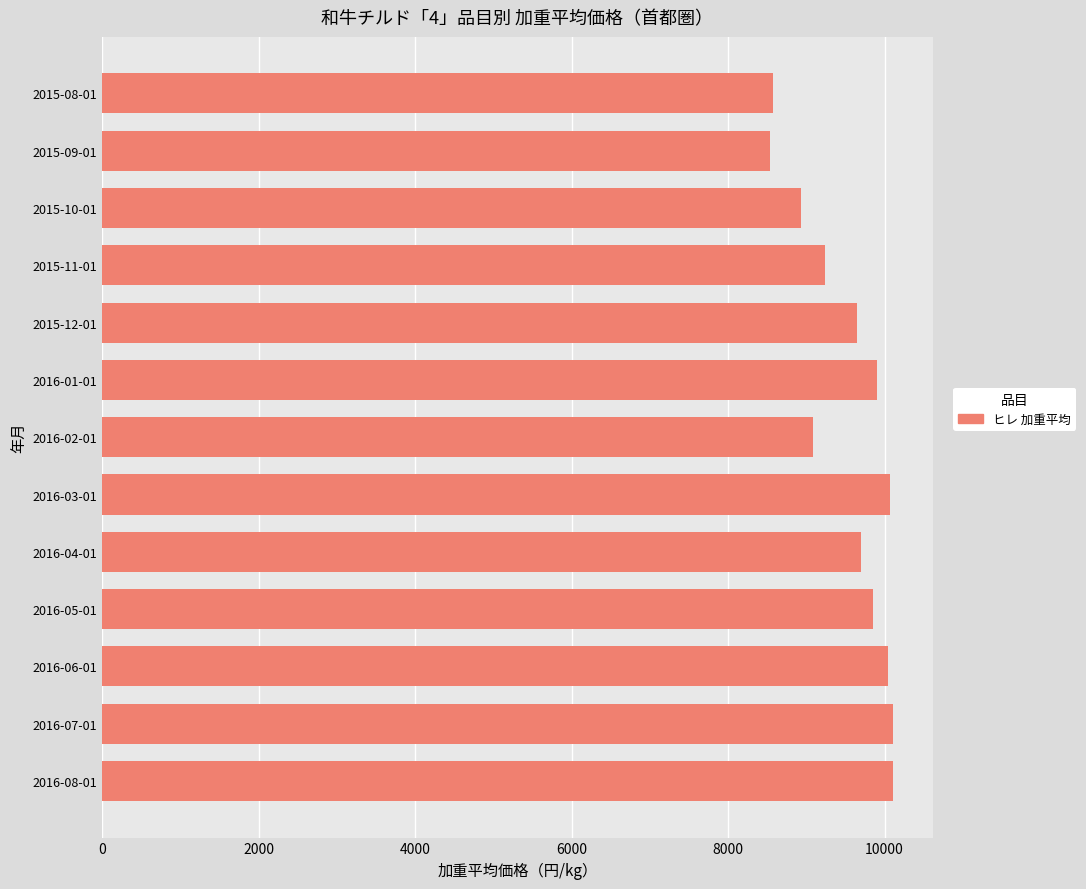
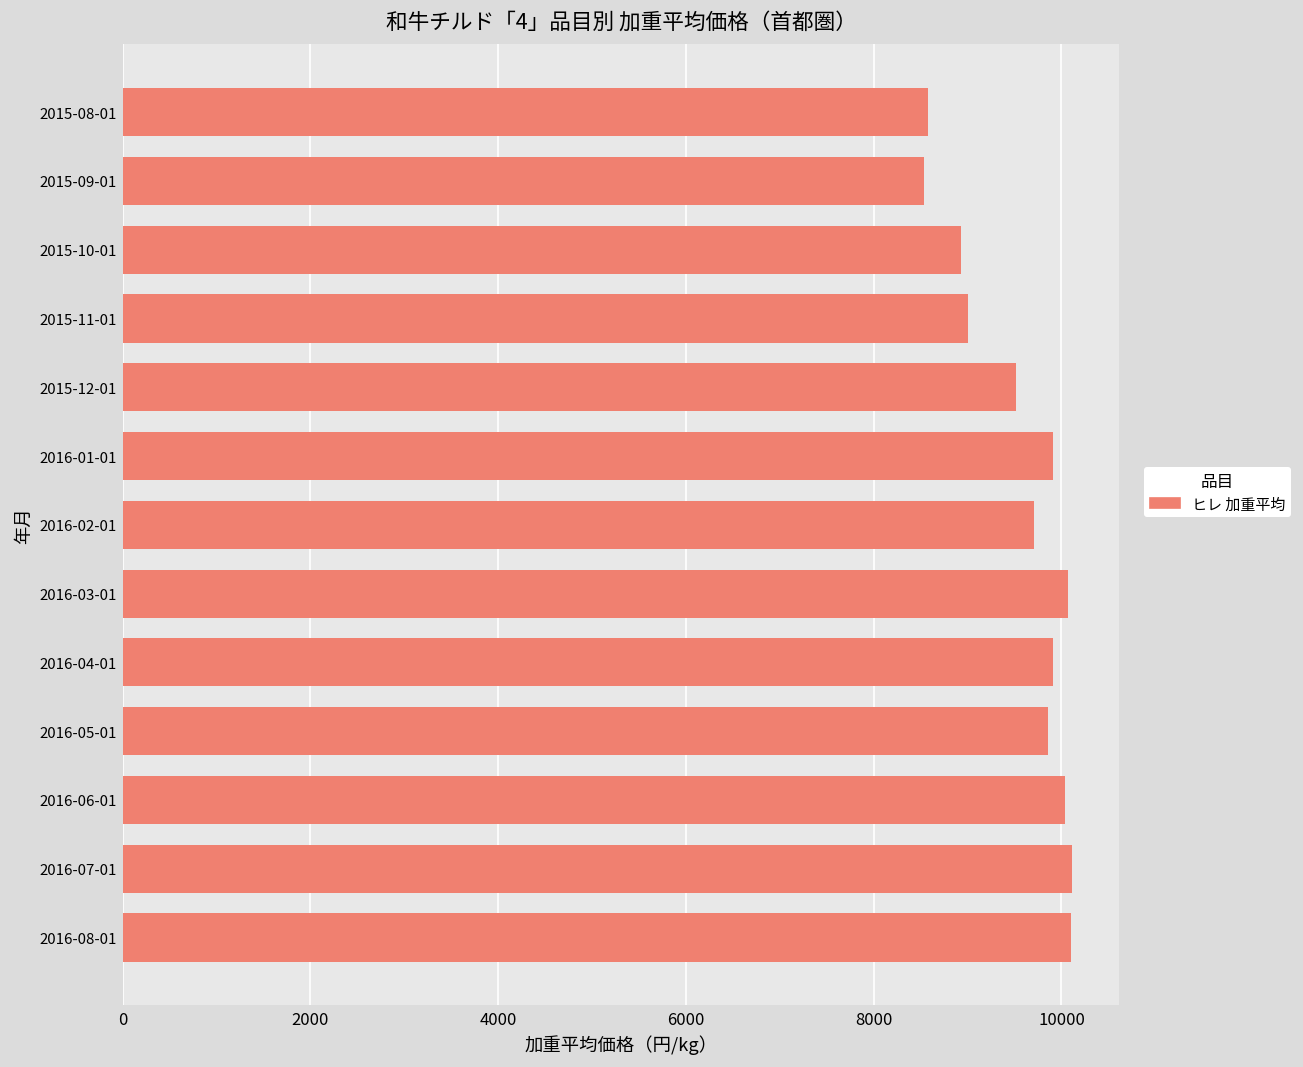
2015-11-01: 9200 -> 9000
2015-12-01: 9600 -> 9500
2016-02-01: 9100 -> 9700
2016-04-01: 9700 -> 9900
